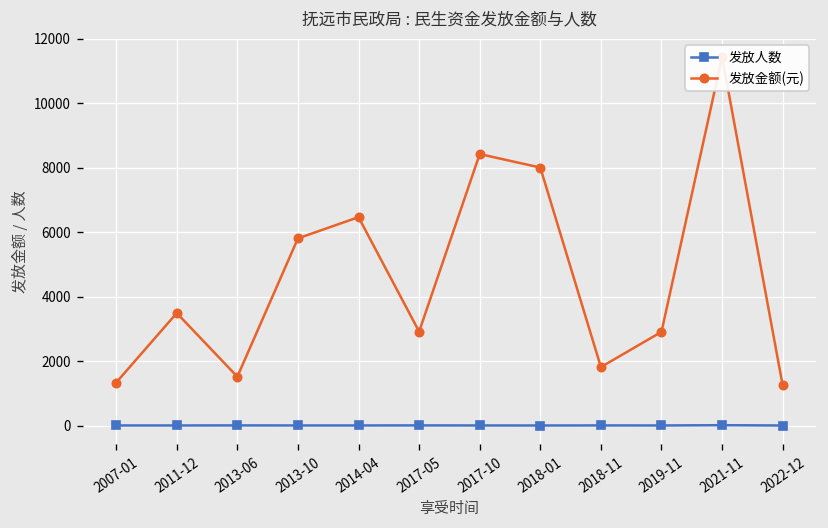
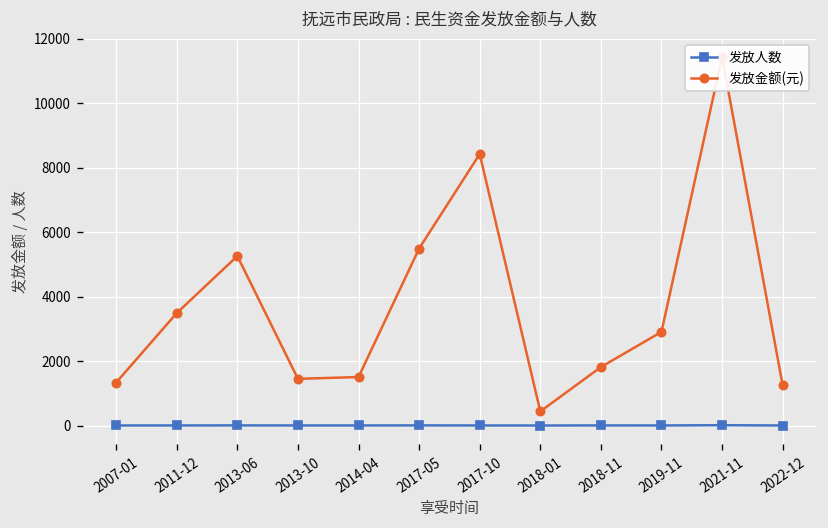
发放金额(元), 2013-06: 1500 -> 5300
发放金额(元), 2013-10: 5800 -> 1400
发放金额(元), 2014-04: 6500 -> 1500
发放金额(元), 2017-05: 2900 -> 5500
发放金额(元), 2018-01: 8000 -> 400
